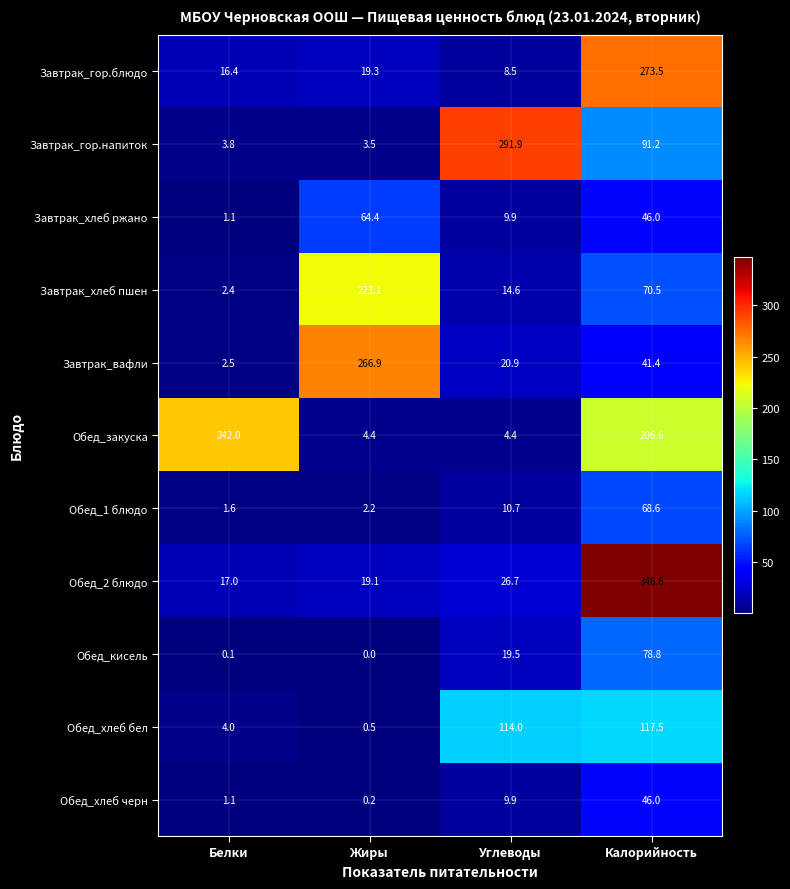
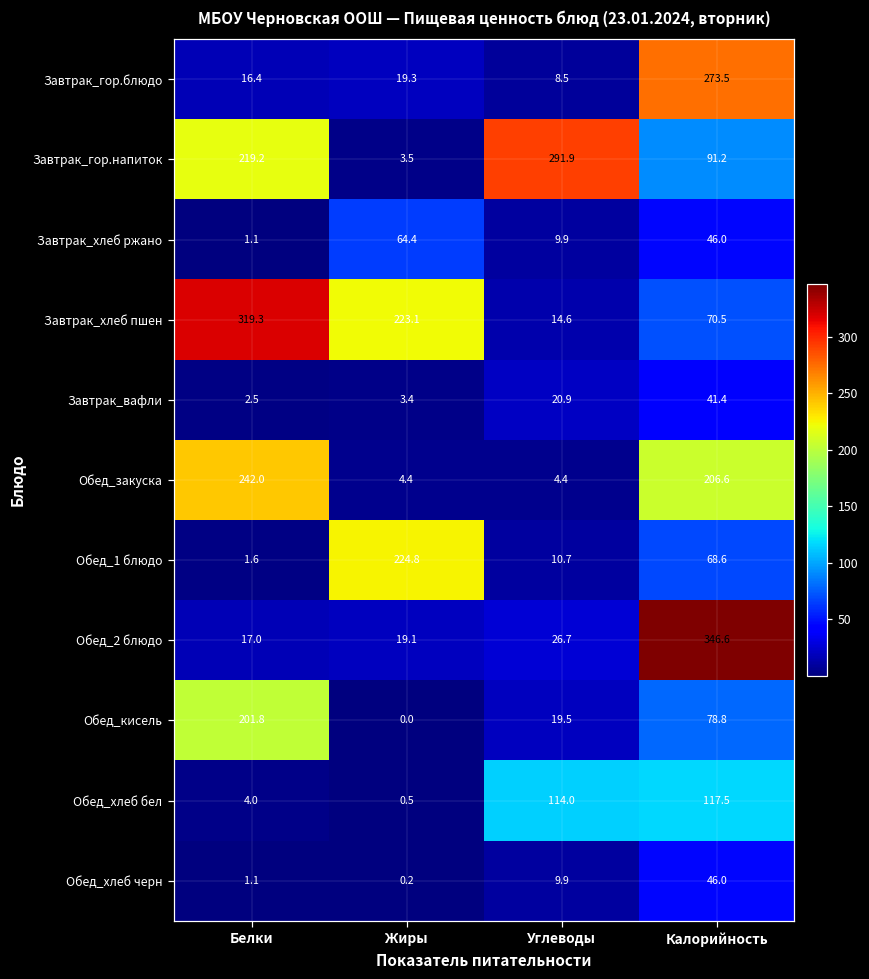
Завтрак_гор.напиток, Белки: 3.8 -> 219.2
Завтрак_хлеб пшен, Белки: 2.4 -> 319.3
Завтрак_вафли, Жиры: 266.9 -> 3.4
Обед_1 блюдо, Жиры: 2.2 -> 224.8
Обед_кисель, Белки: 0.1 -> 201.8
